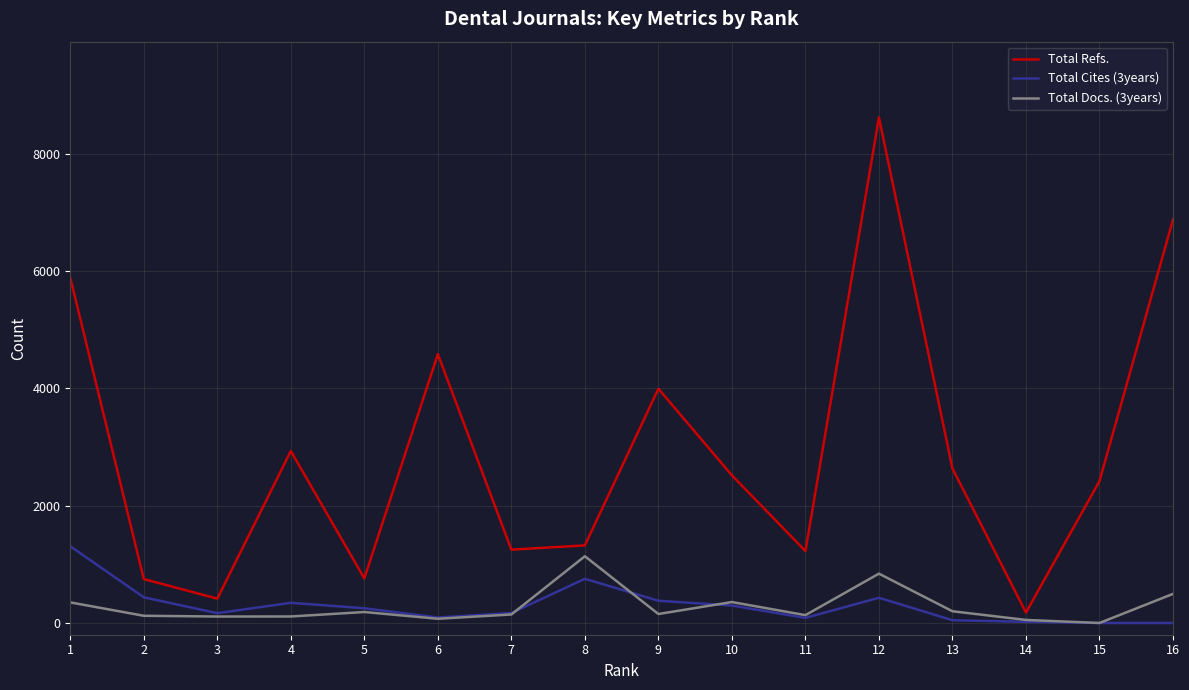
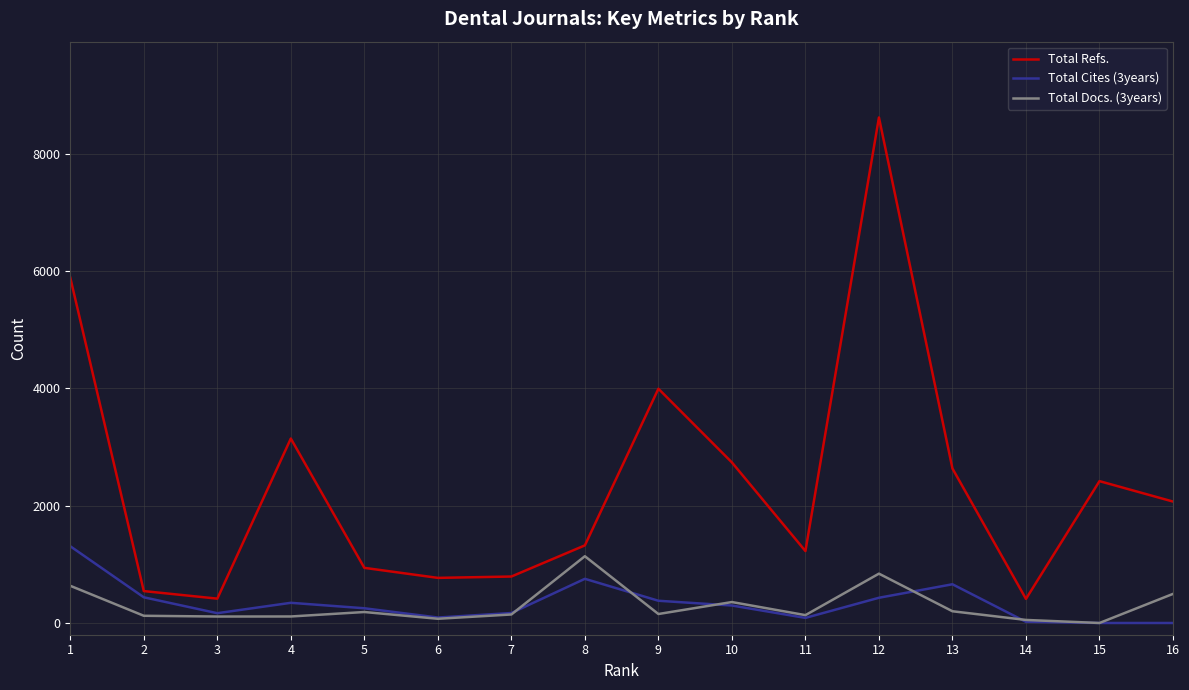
Total Docs. (3years), 1: 400 -> 600
Total Refs., 2: 700 -> 500
Total Refs., 4: 2900 -> 3100
Total Refs., 5: 800 -> 900
Total Refs., 6: 4600 -> 800
Total Refs., 7: 1300 -> 800
Total Refs., 10: 2500 -> 2700
Total Cites (3years), 13: 0 -> 700
Total Refs., 14: 200 -> 400
Total Refs., 16: 6900 -> 2100
